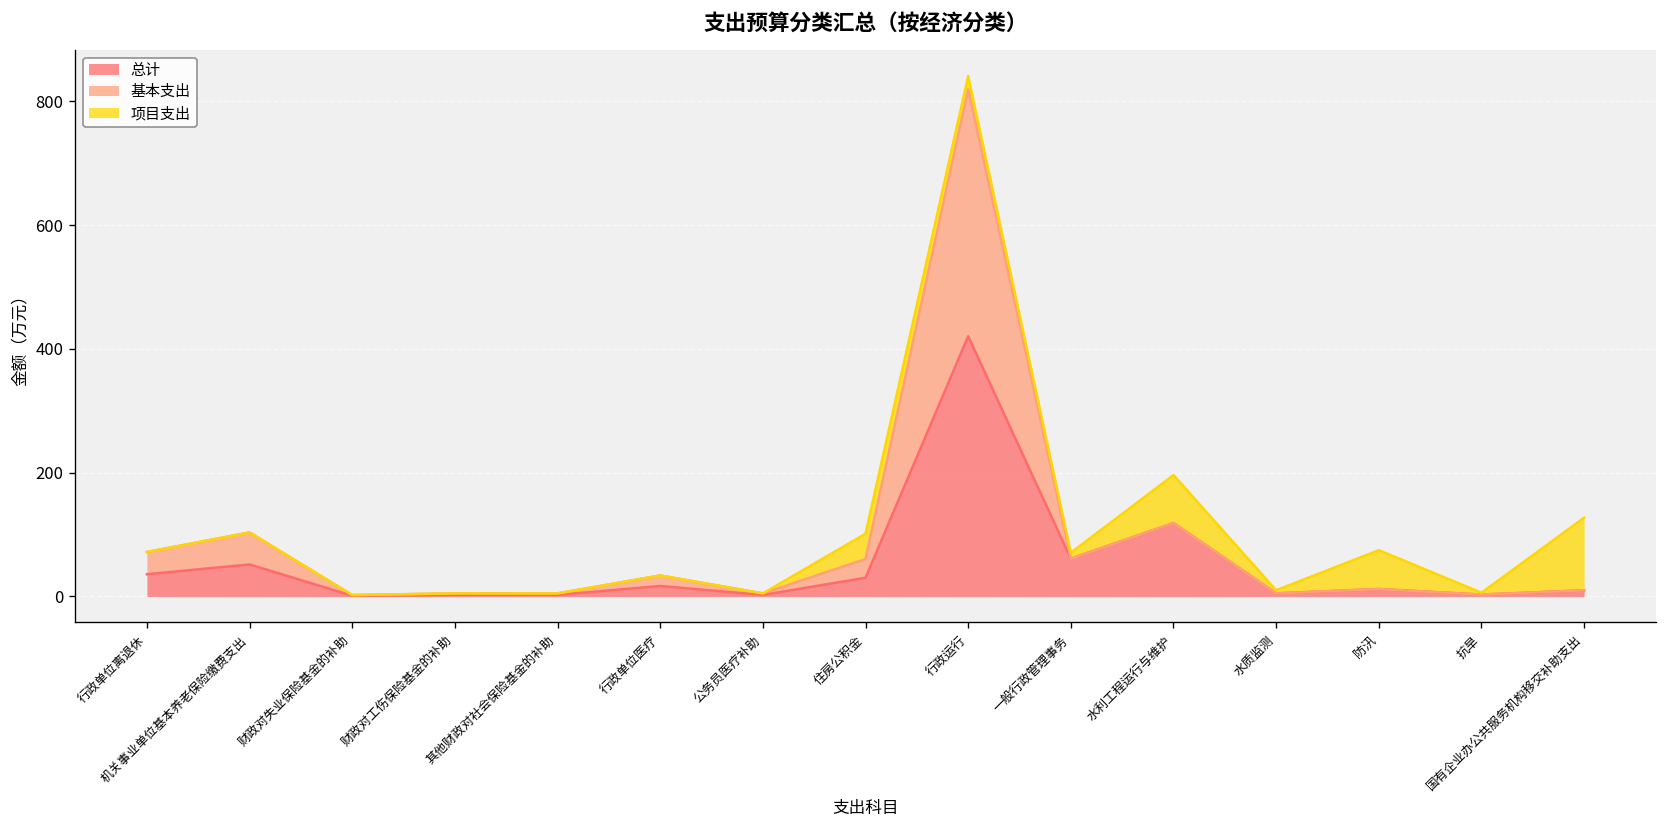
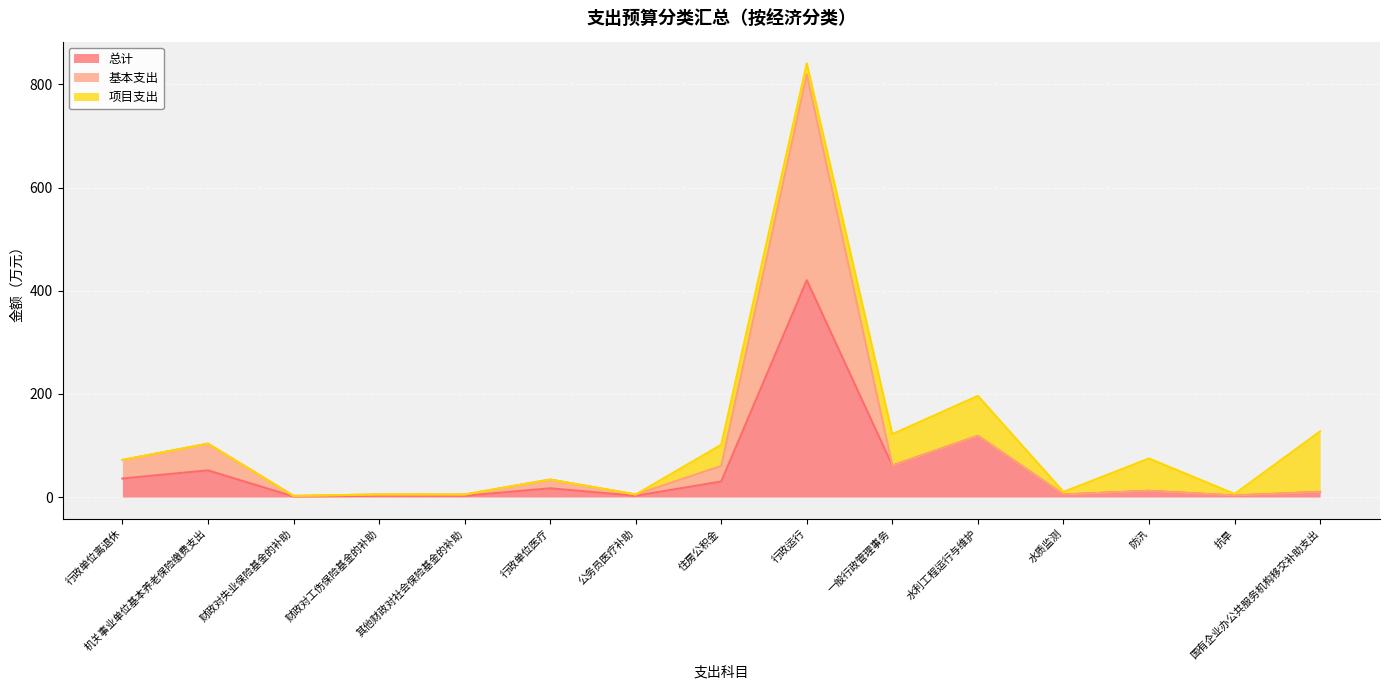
项目支出, 一般行政管理事务: 10 -> 60
